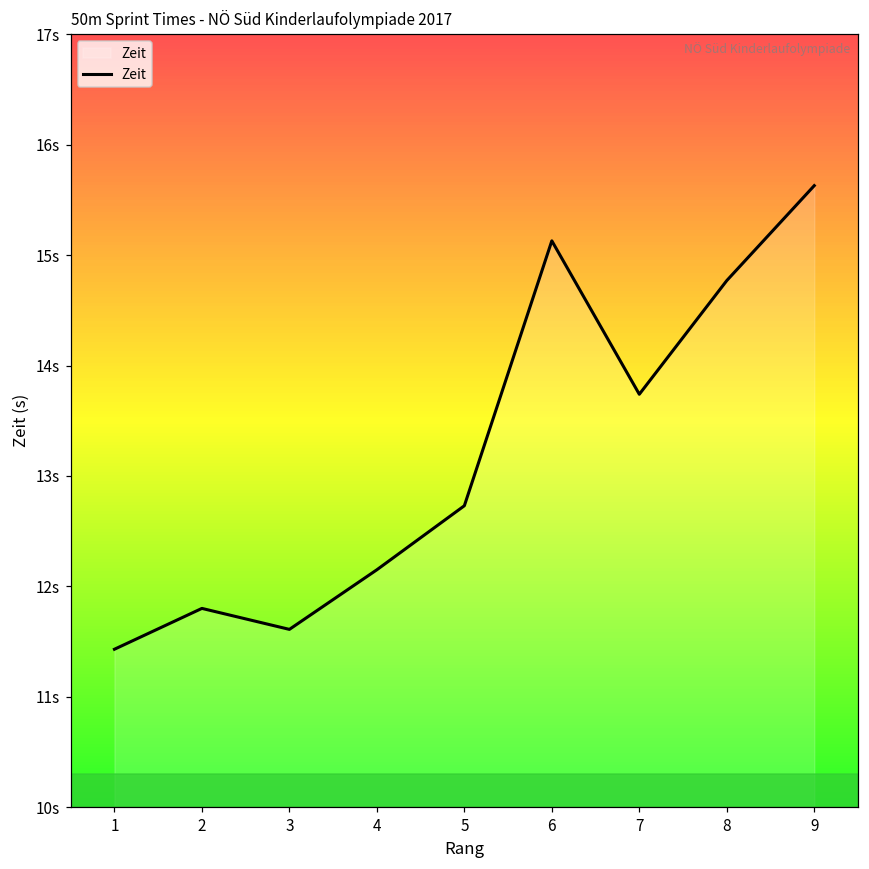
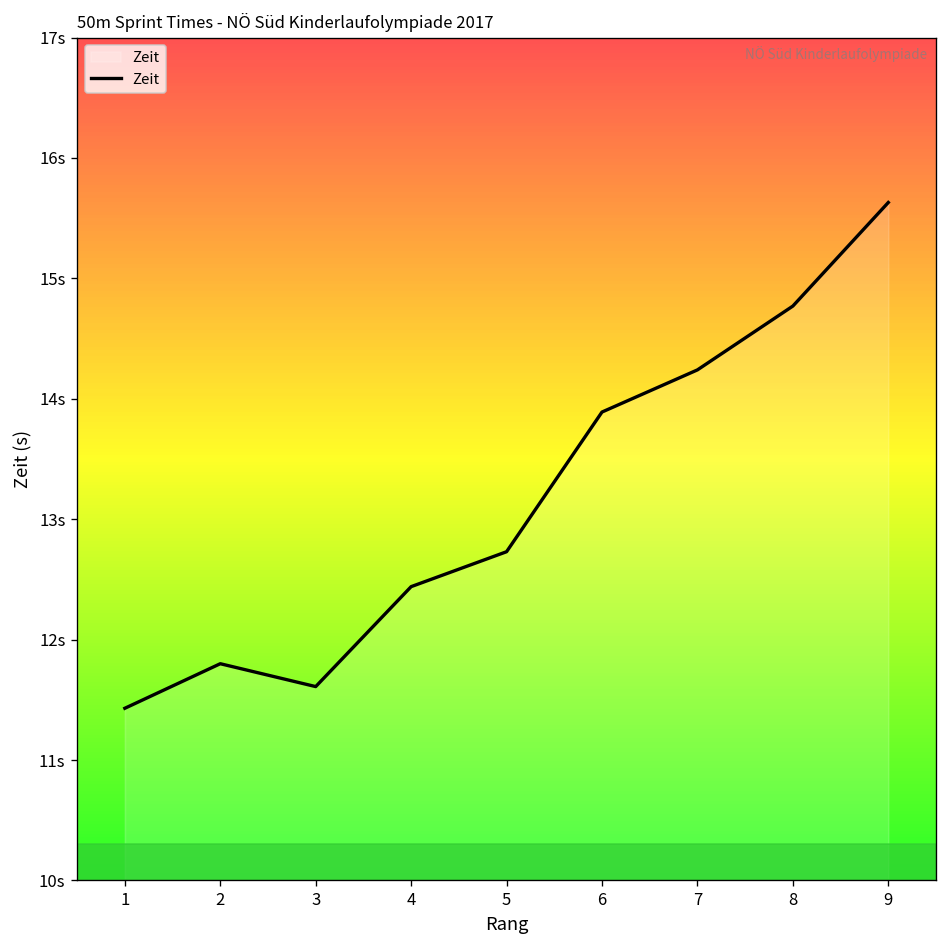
4: 12.15s -> 12.44s
6: 15.13s -> 13.89s
7: 13.74s -> 14.24s
